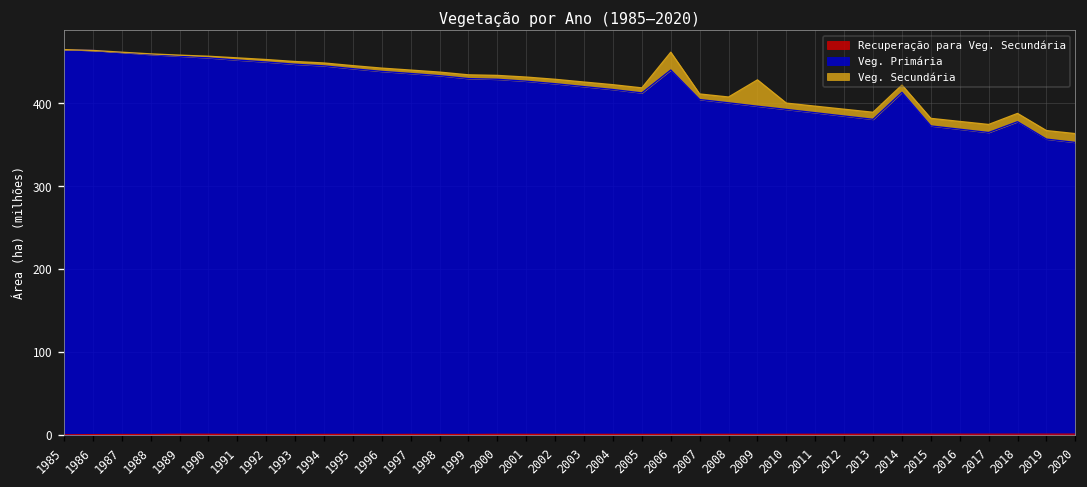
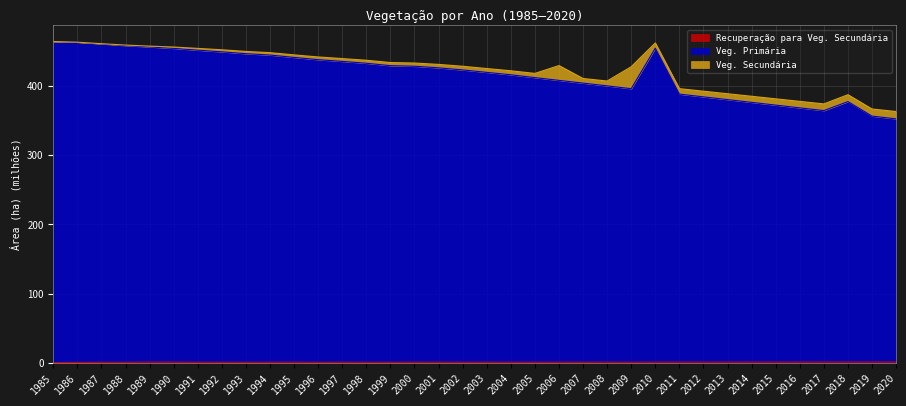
Veg. Primária, 2006: 440 -> 410
Veg. Primária, 2010: 390 -> 450
Veg. Primária, 2014: 410 -> 380
